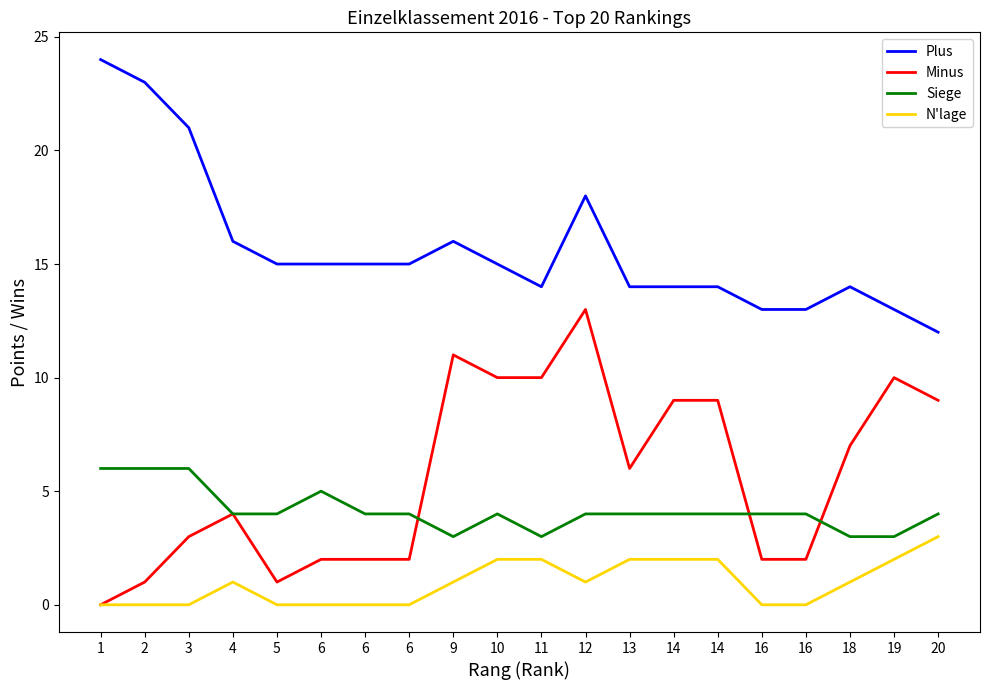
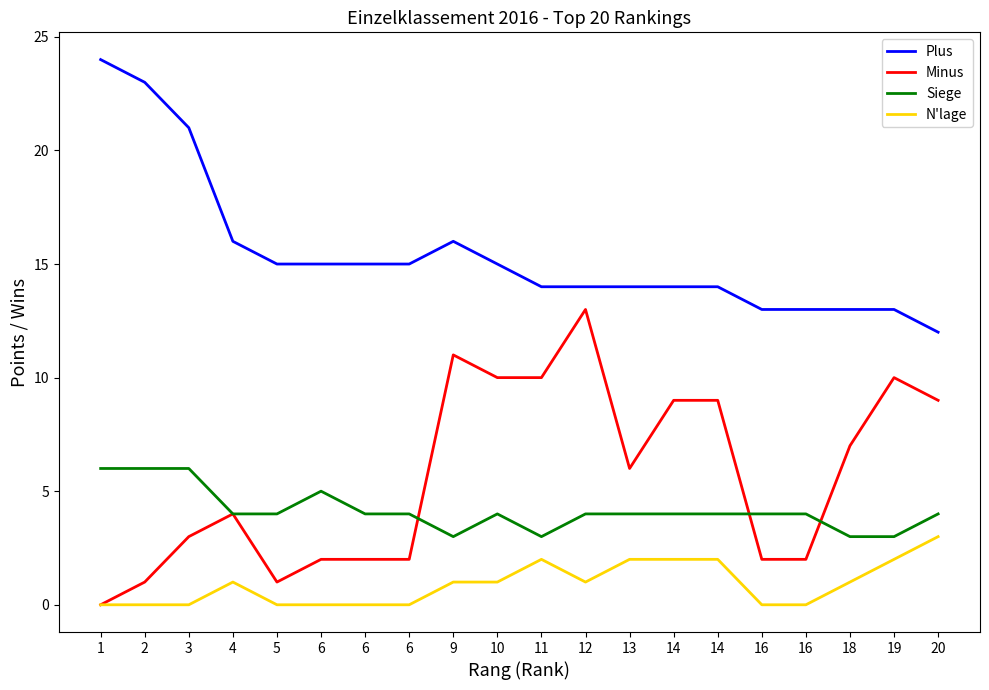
N'lage, 10: 2 -> 1
Plus, 12: 18 -> 14
Plus, 18: 14 -> 13
